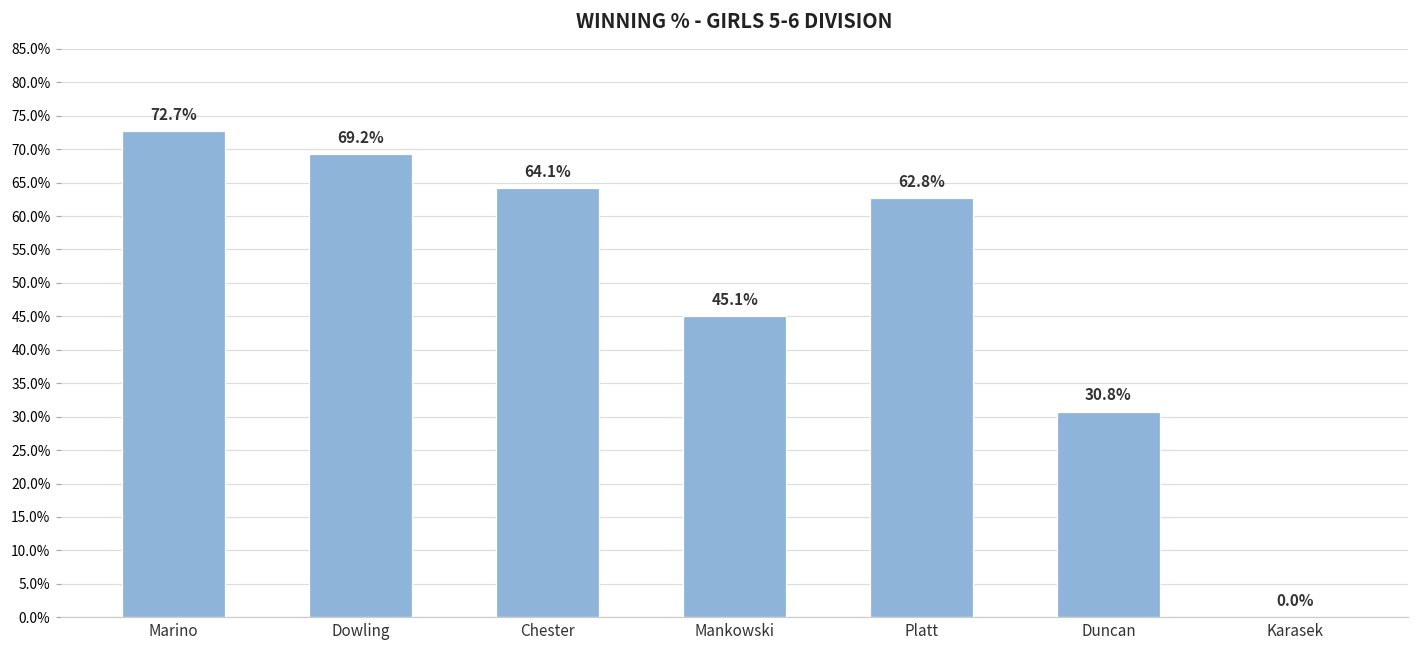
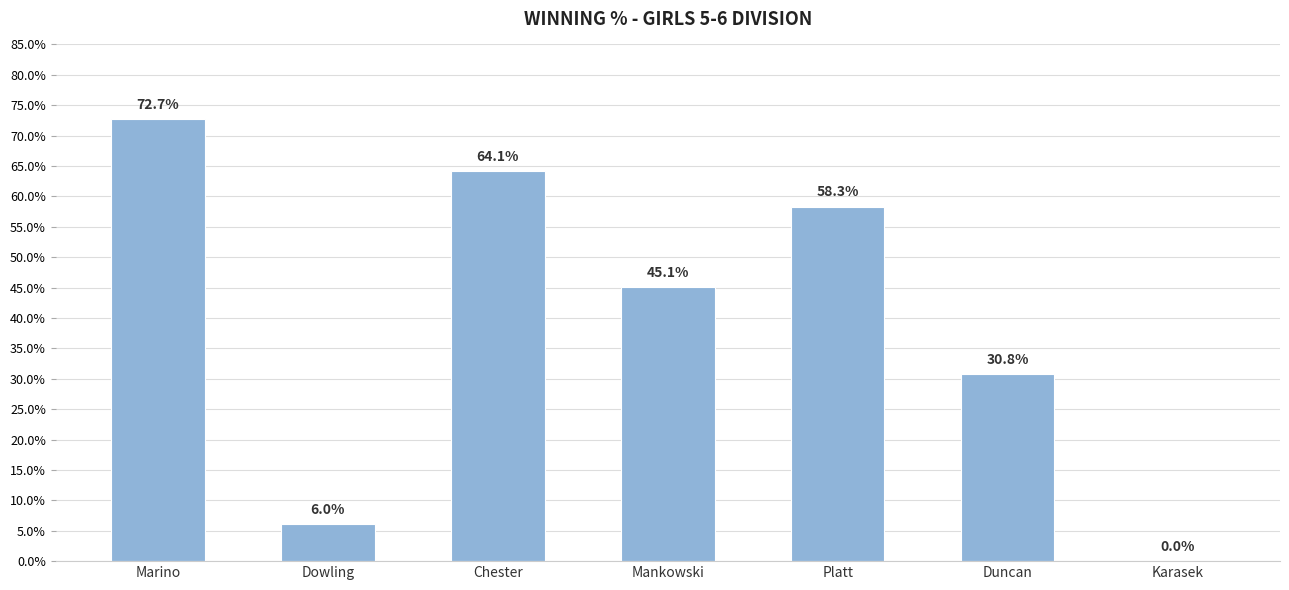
Dowling: 69.2% -> 6.0%
Platt: 62.8% -> 58.3%
